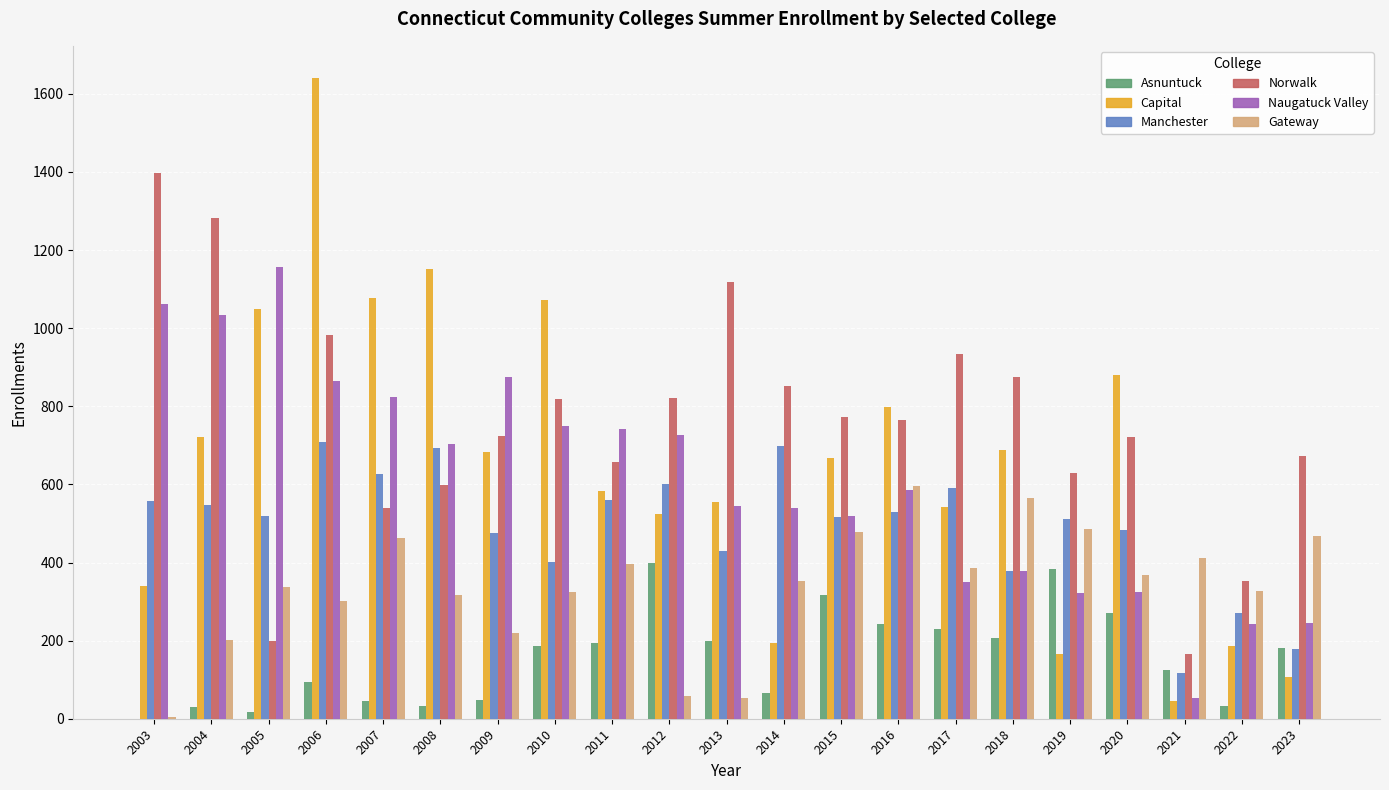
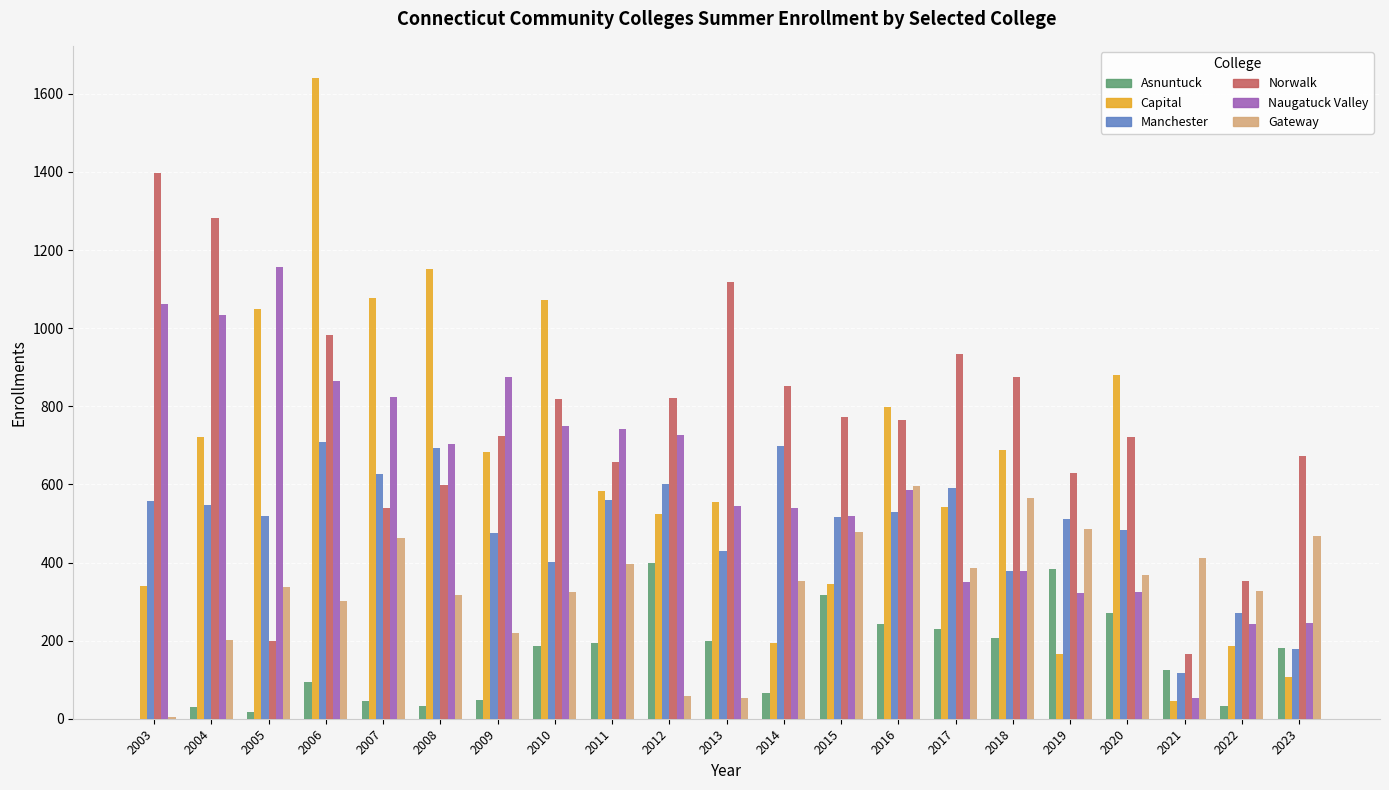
Capital, 2015: 670 -> 350
